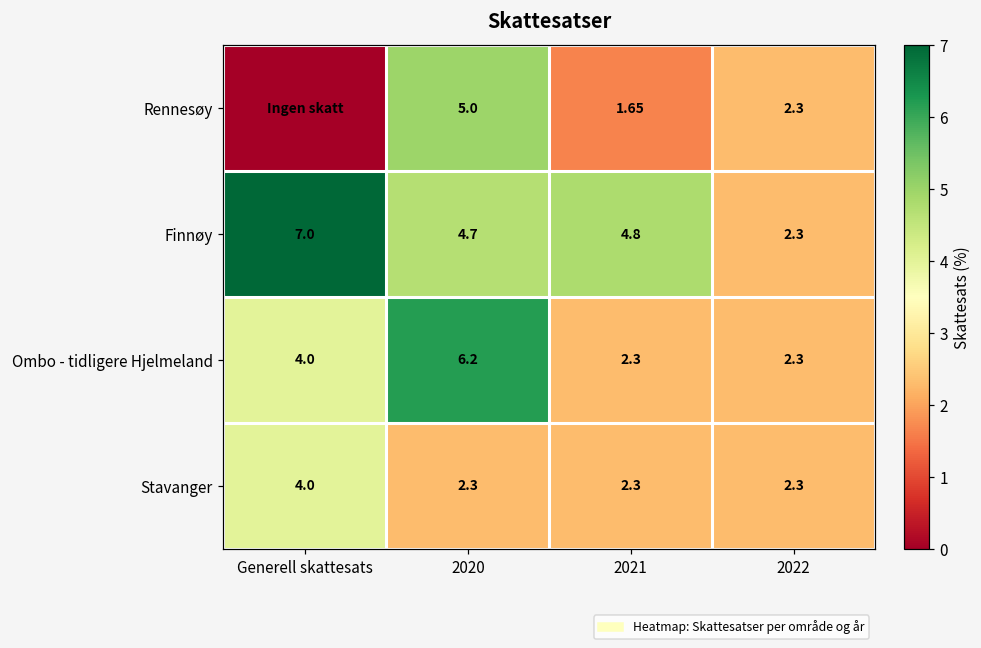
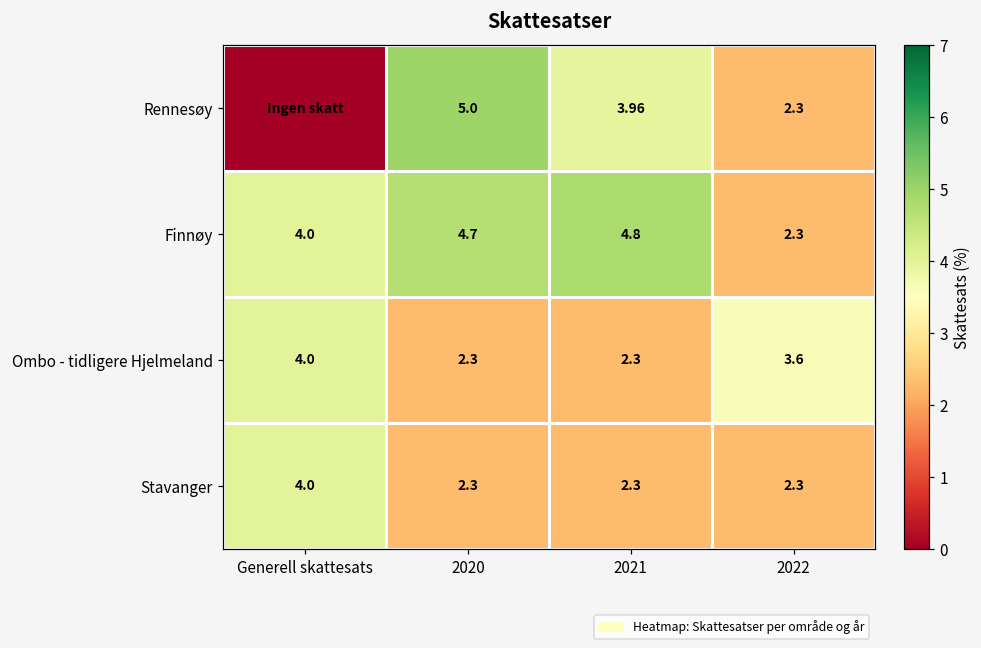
Rennesøy, 2021: 1.65 -> 3.96
Finnøy, Generell skattesats: 7.0 -> 4.0
Ombo - tidligere Hjelmeland, 2020: 6.2 -> 2.3
Ombo - tidligere Hjelmeland, 2022: 2.3 -> 3.6
